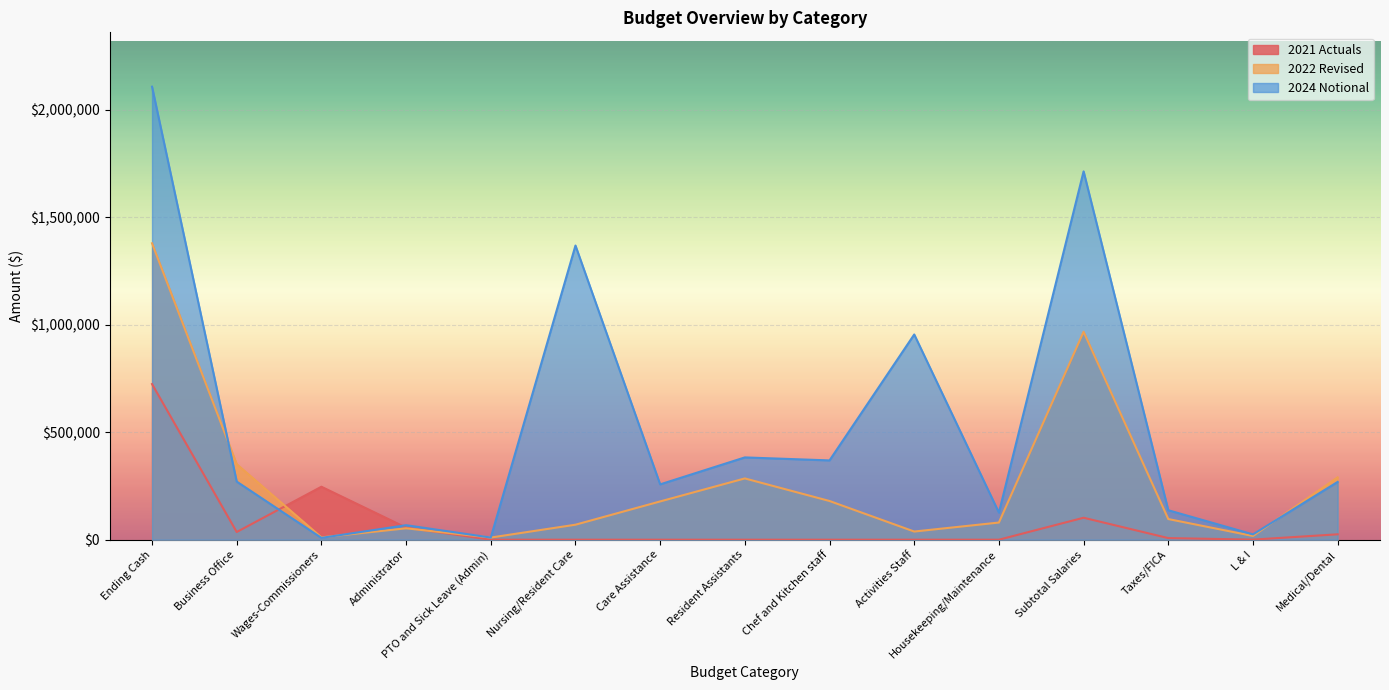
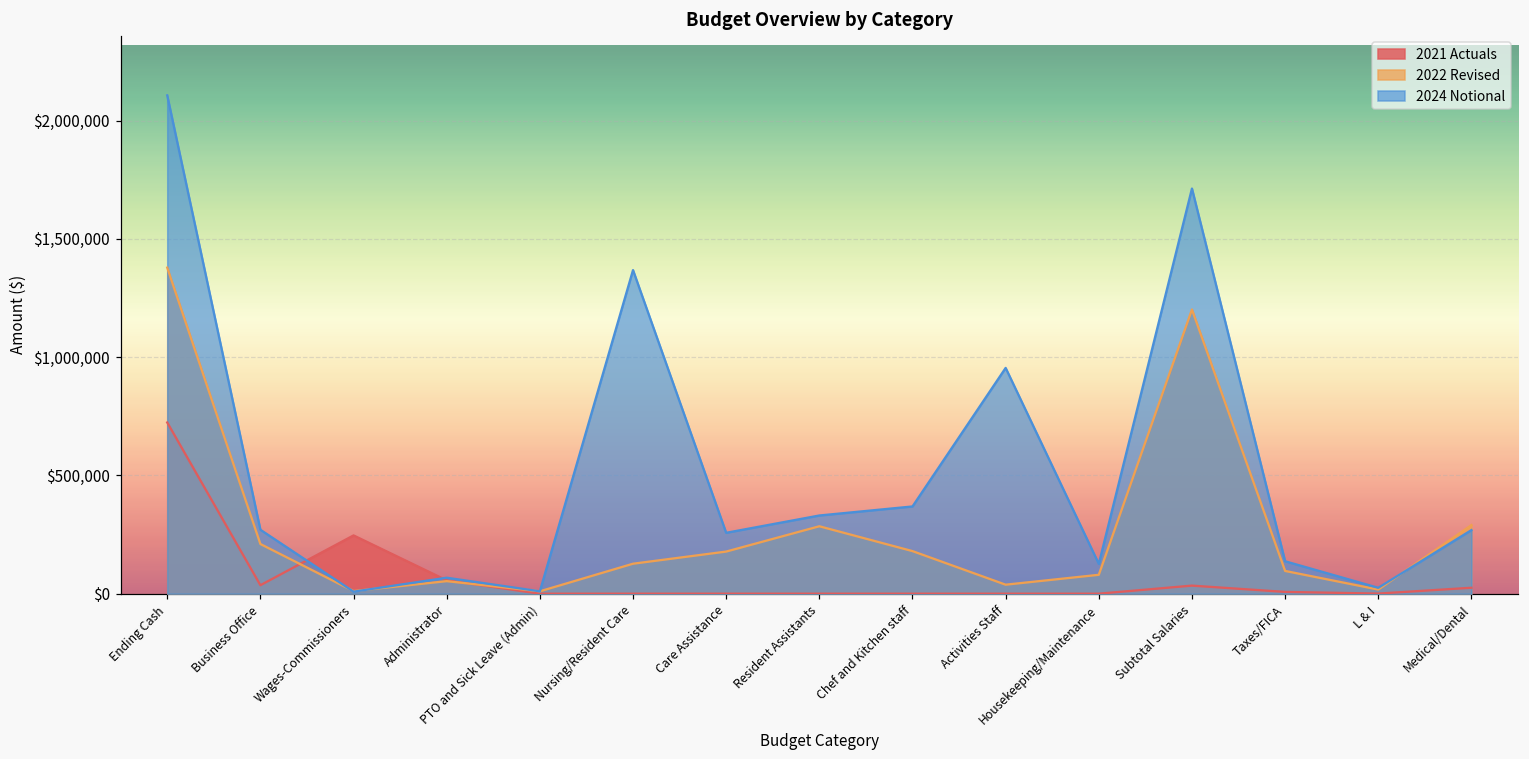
2022 Revised, Business Office: $350,000 -> $210,000
2022 Revised, Nursing/Resident Care: $70,000 -> $130,000
2024 Notional, Resident Assistants: $380,000 -> $330,000
2021 Actuals, Subtotal Salaries: $100,000 -> $30,000
2022 Revised, Subtotal Salaries: $970,000 -> $1,200,000
